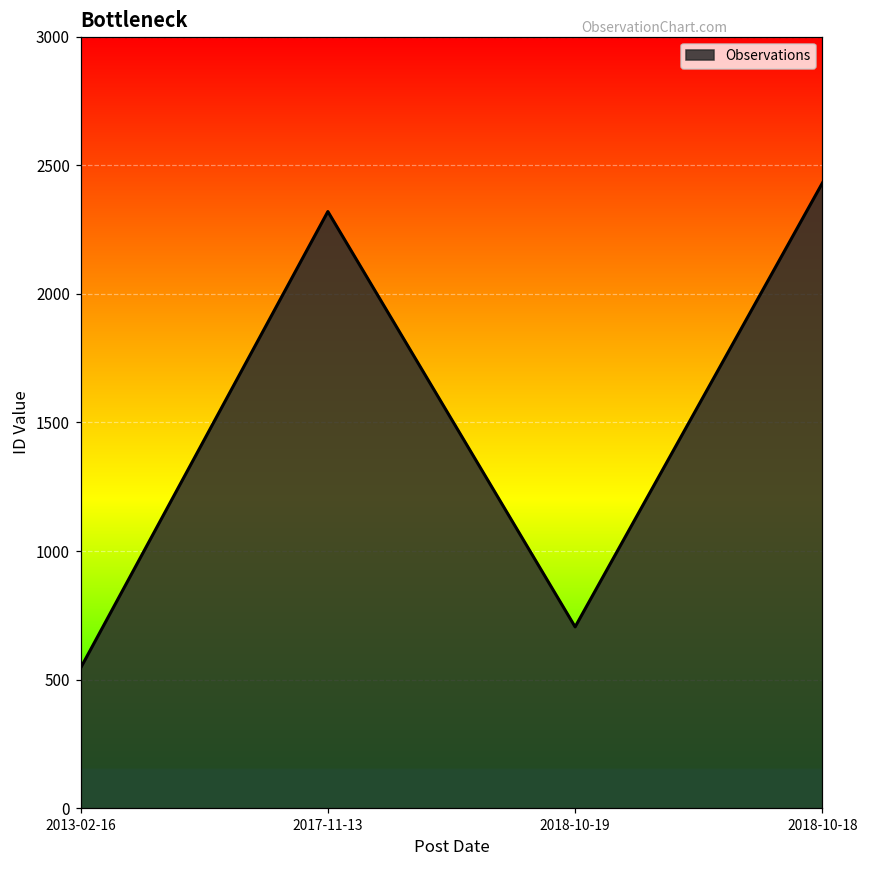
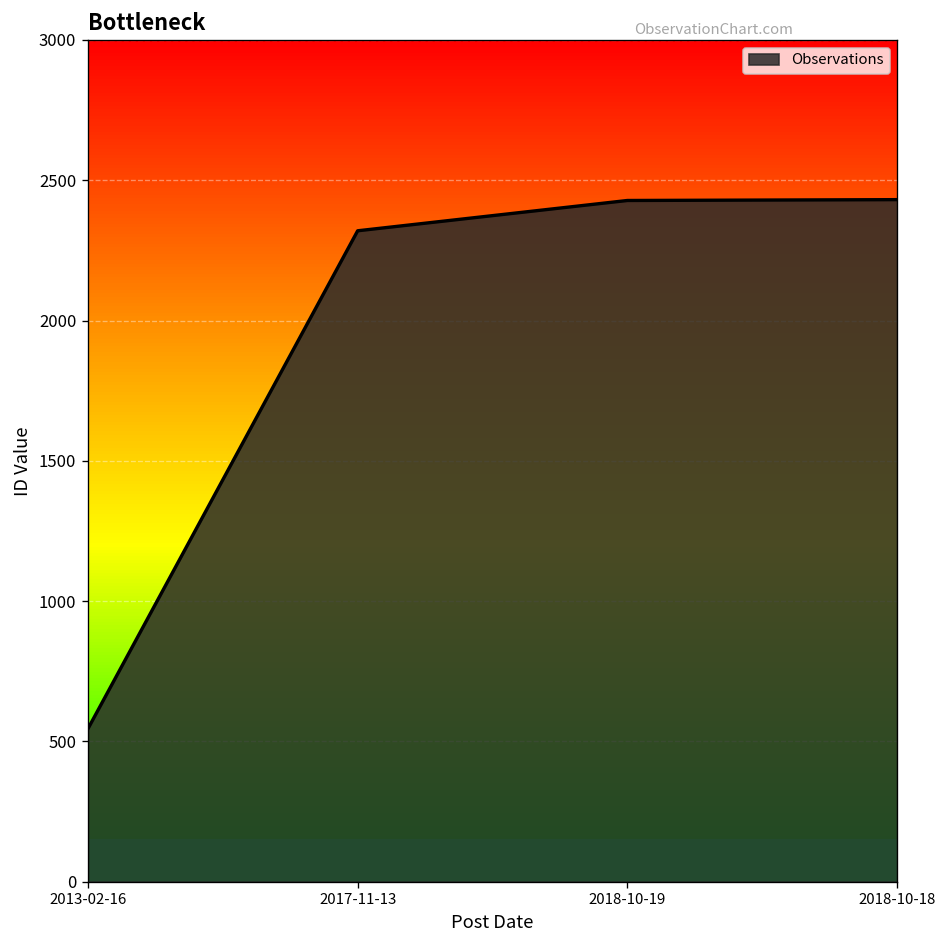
2018-10-19: 710 -> 2430
